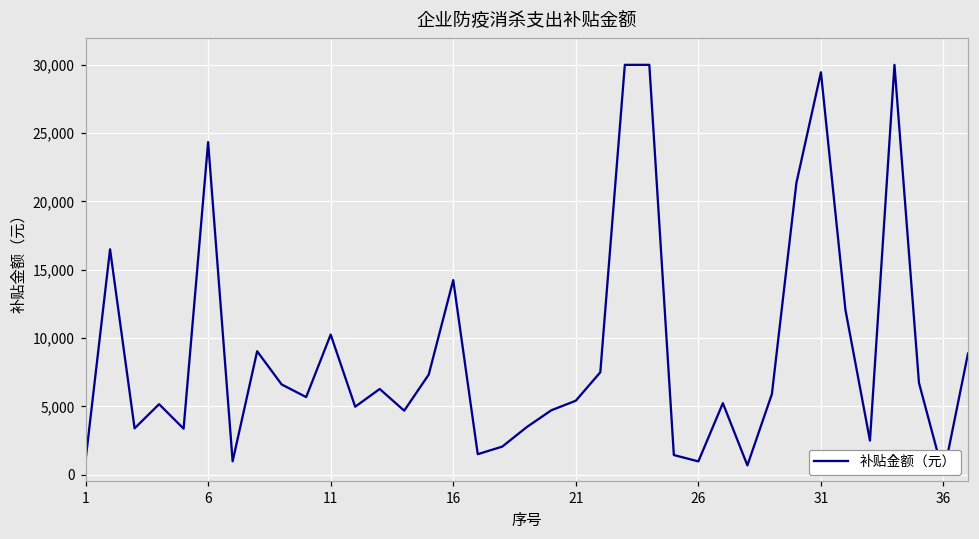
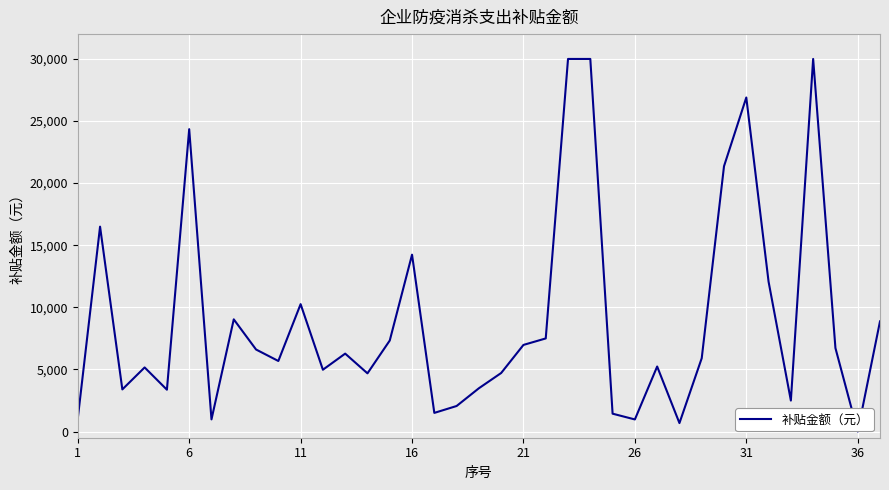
21: 5,400 -> 7,000
31: 29,500 -> 26,900
